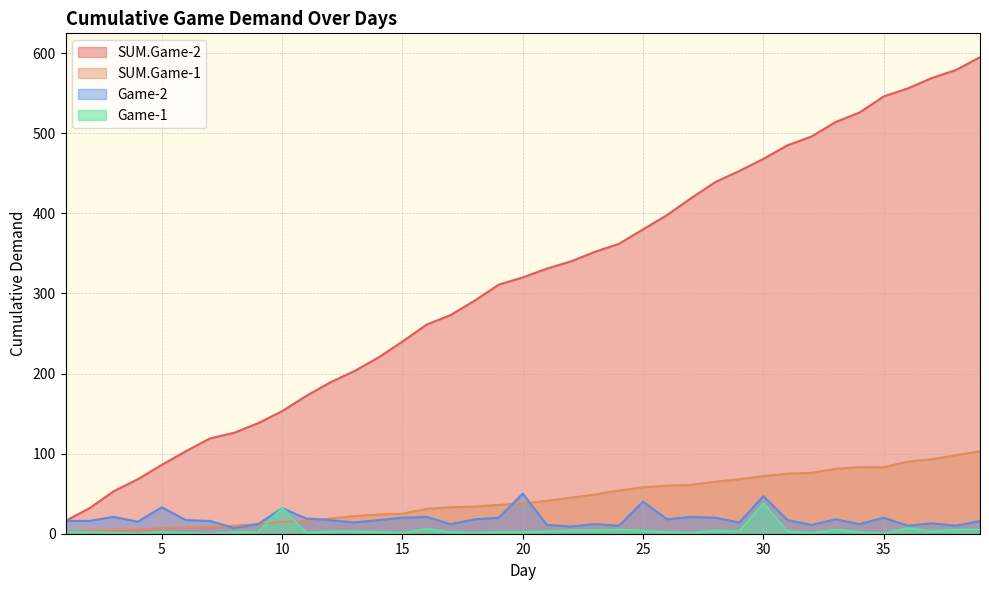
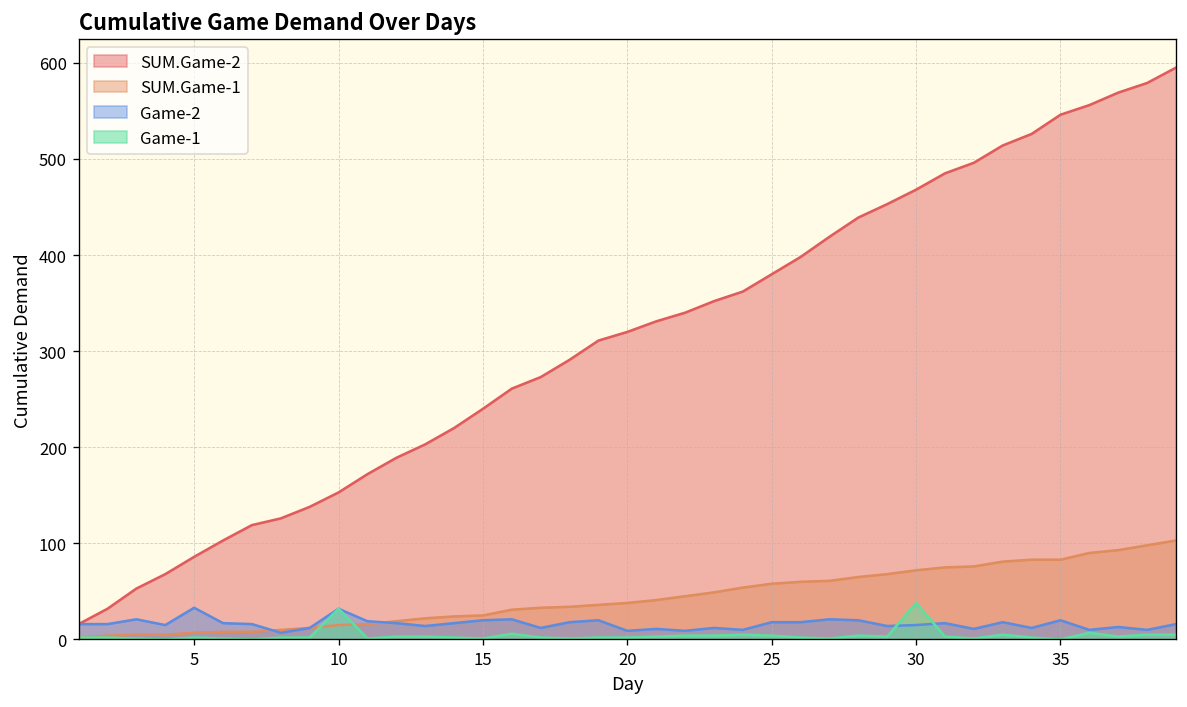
Game-2, 20: 50 -> 10
Game-2, 25: 40 -> 20
Game-2, 30: 50 -> 20
